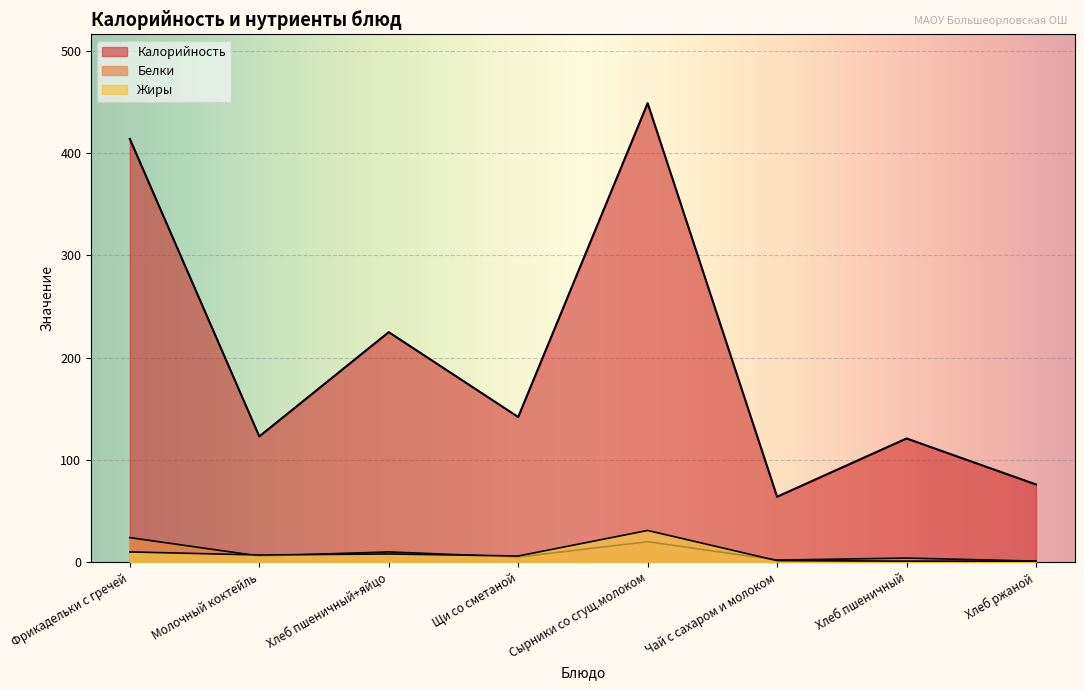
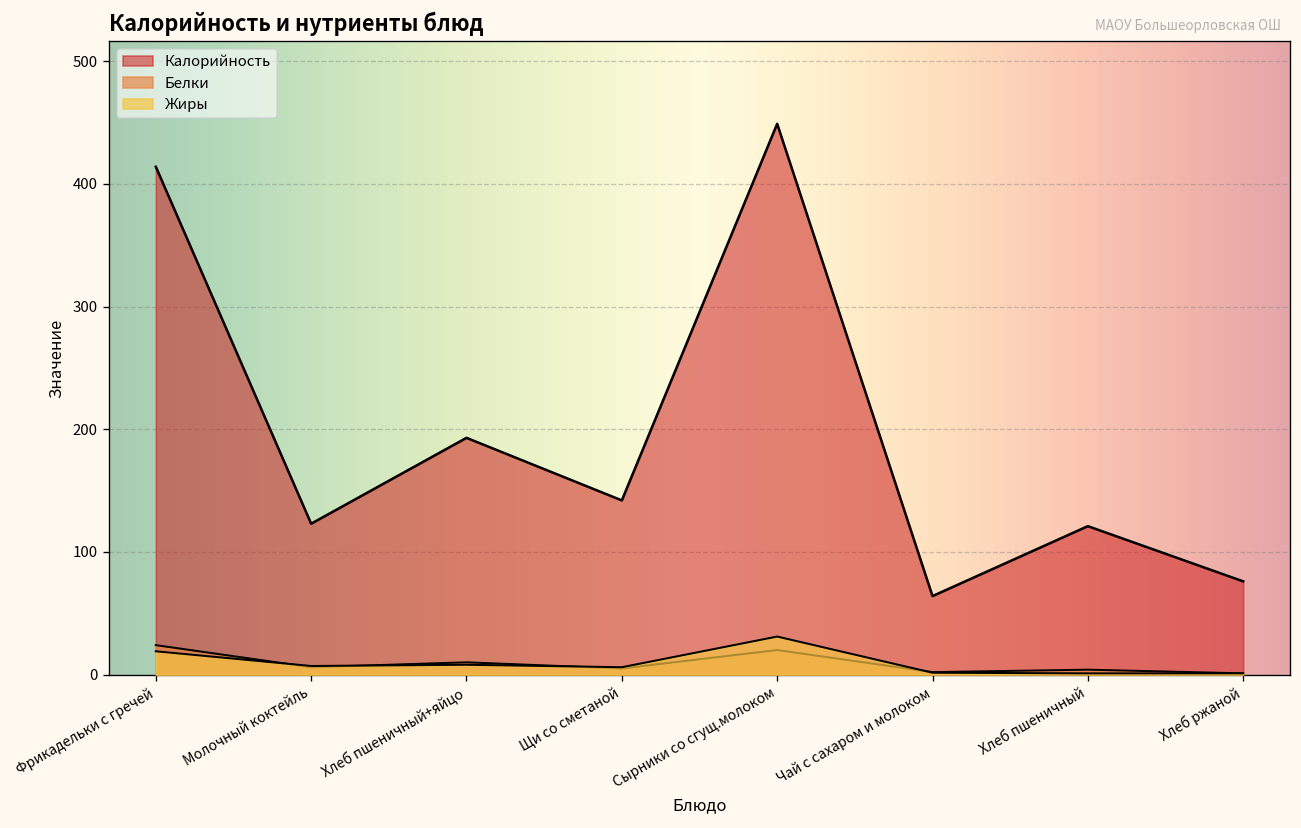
Жиры, Фрикадельки с гречей: 10 -> 19
Калорийность, Хлеб пшеничный+яйцо: 225 -> 193
